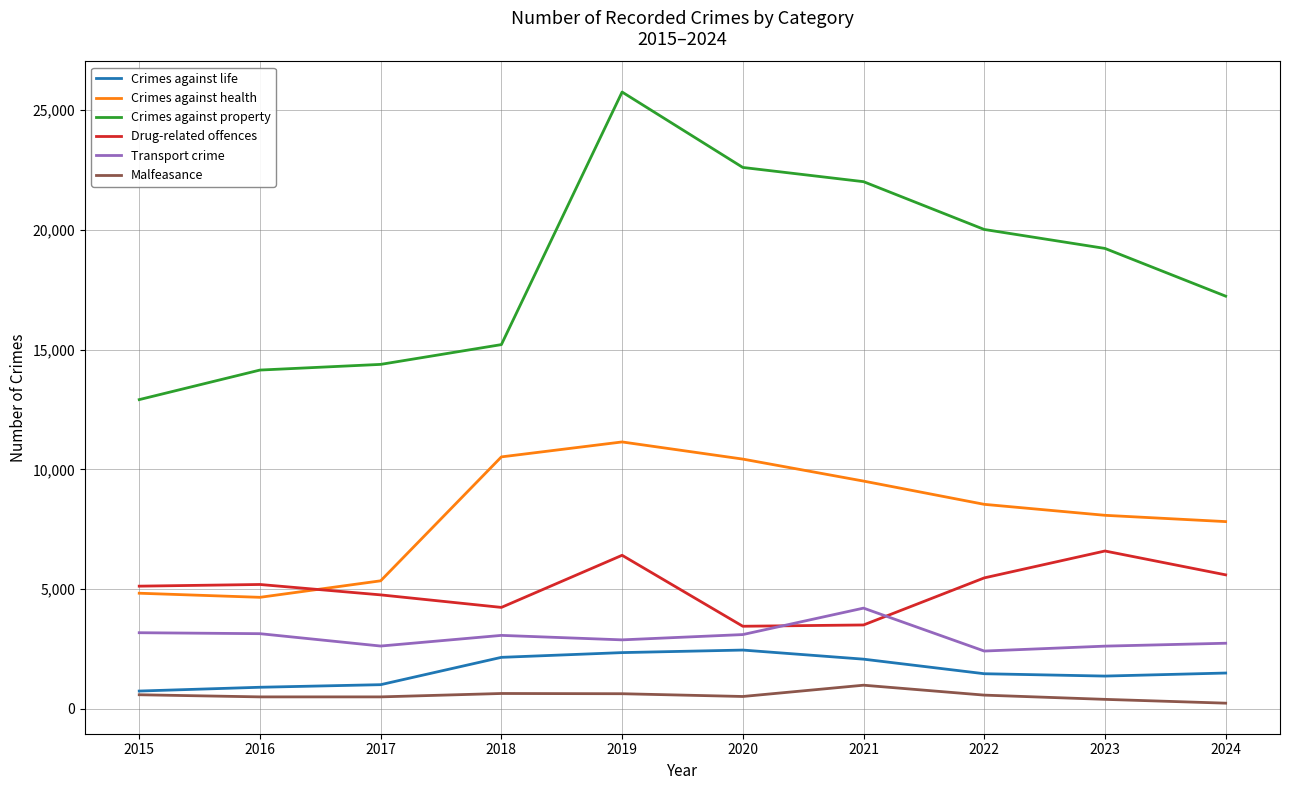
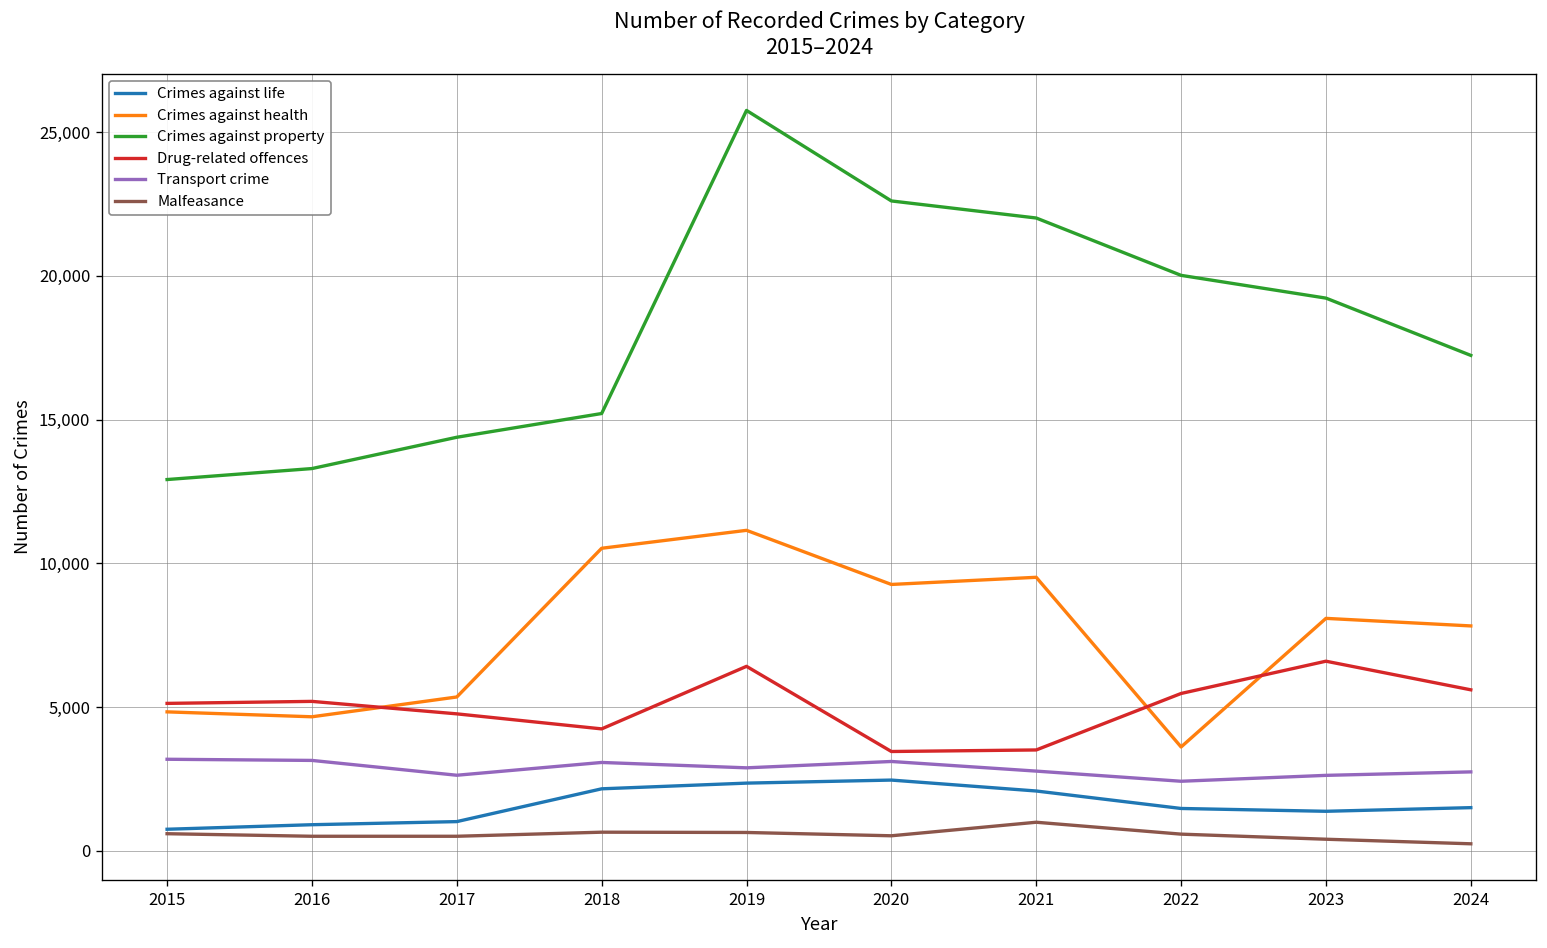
Crimes against property, 2016: 14,100 -> 13,300
Crimes against health, 2020: 10,400 -> 9,300
Transport crime, 2021: 4,200 -> 2,800
Crimes against health, 2022: 8,500 -> 3,600
